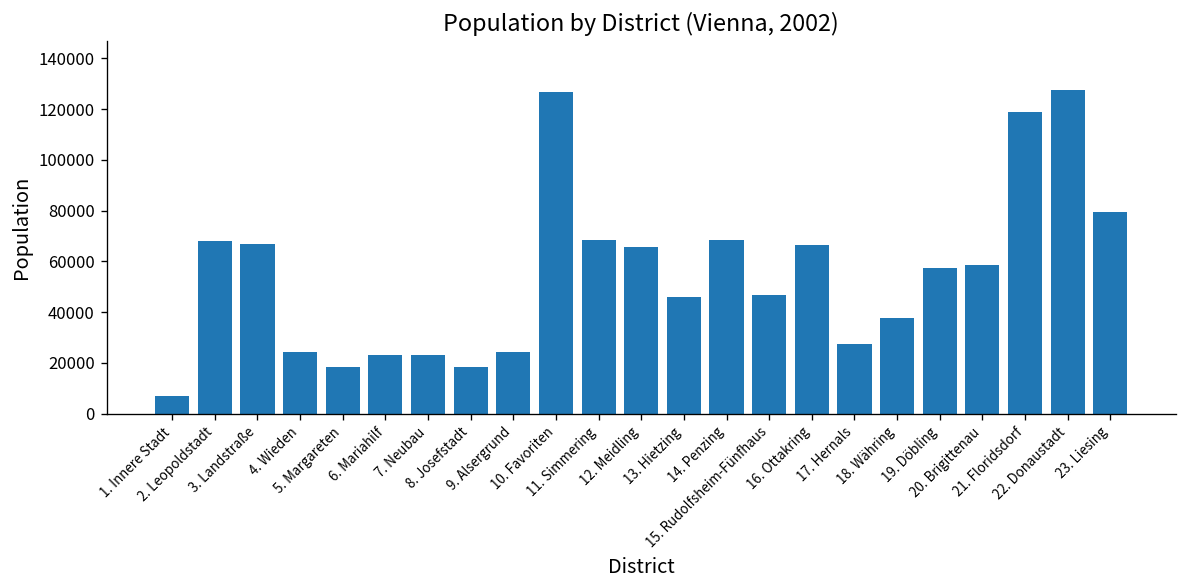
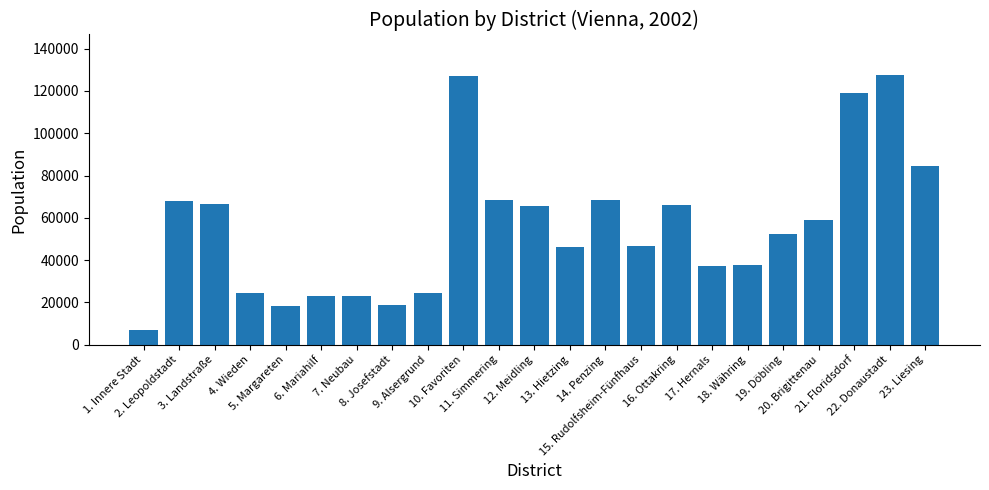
17. Hernals: 28000 -> 37000
19. Döbling: 57000 -> 52000
23. Liesing: 80000 -> 85000
